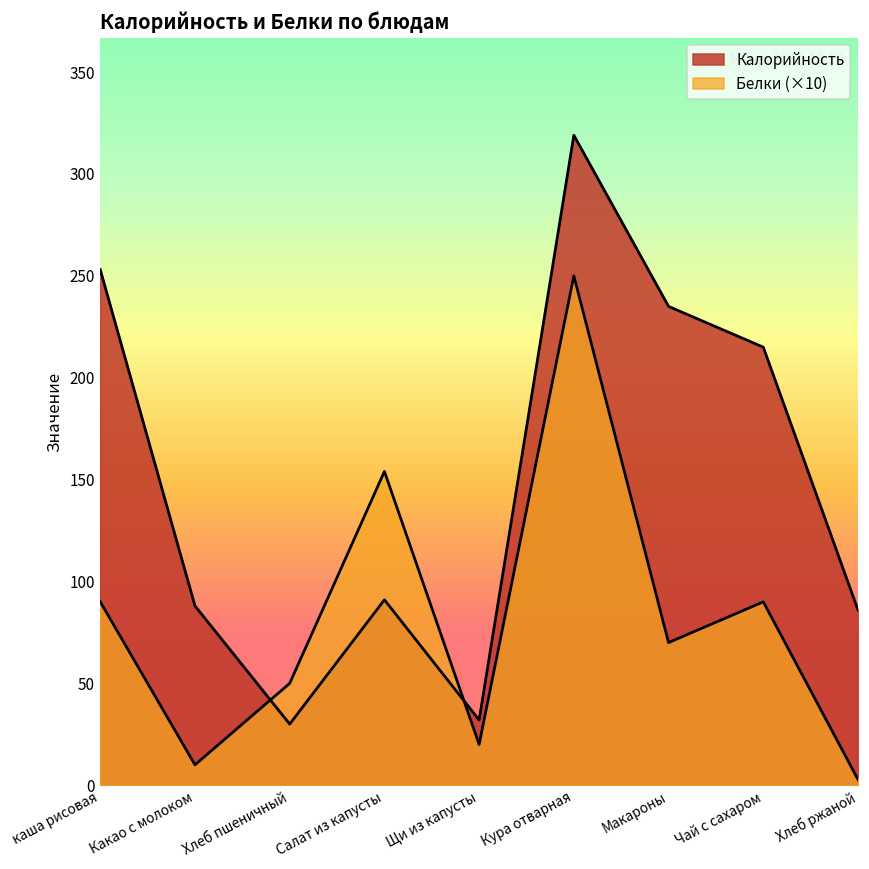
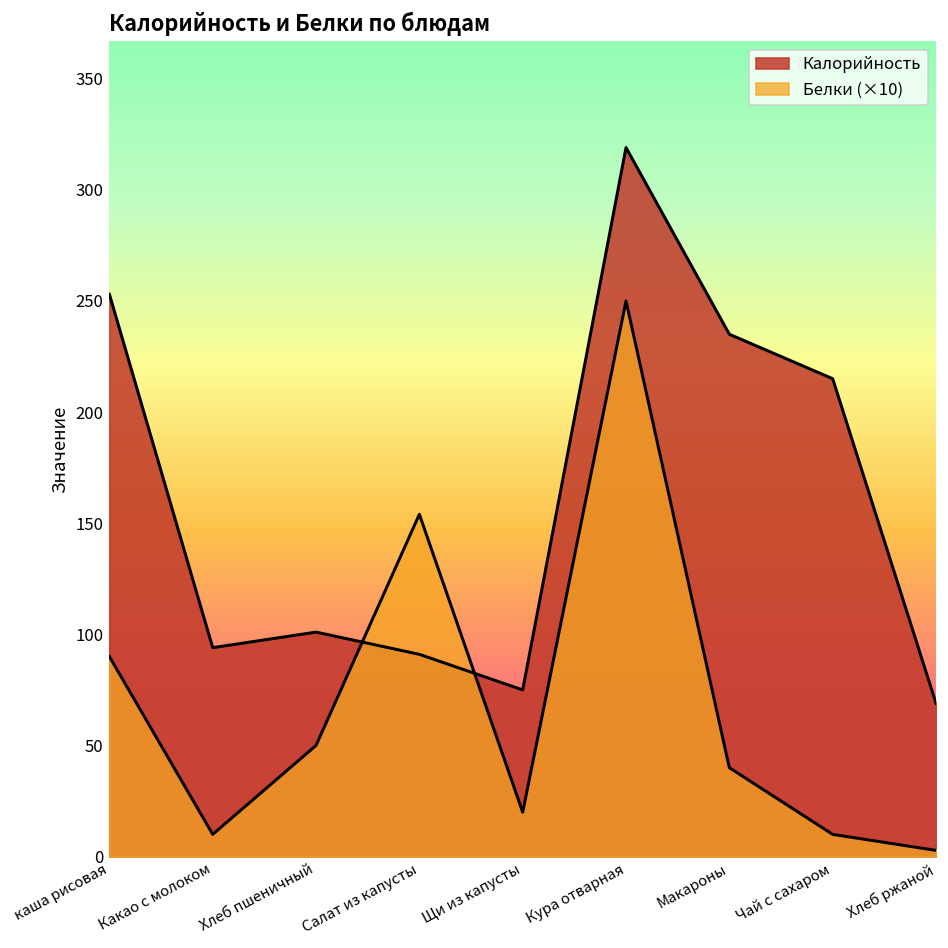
Калорийность, Какао с молоком: 88 -> 94
Калорийность, Хлеб пшеничный: 30 -> 101
Калорийность, Щи из капусты: 32 -> 75
Белки (×10), Макароны: 70 -> 40
Белки (×10), Чай с сахаром: 90 -> 10
Калорийность, Хлеб ржаной: 86 -> 69
